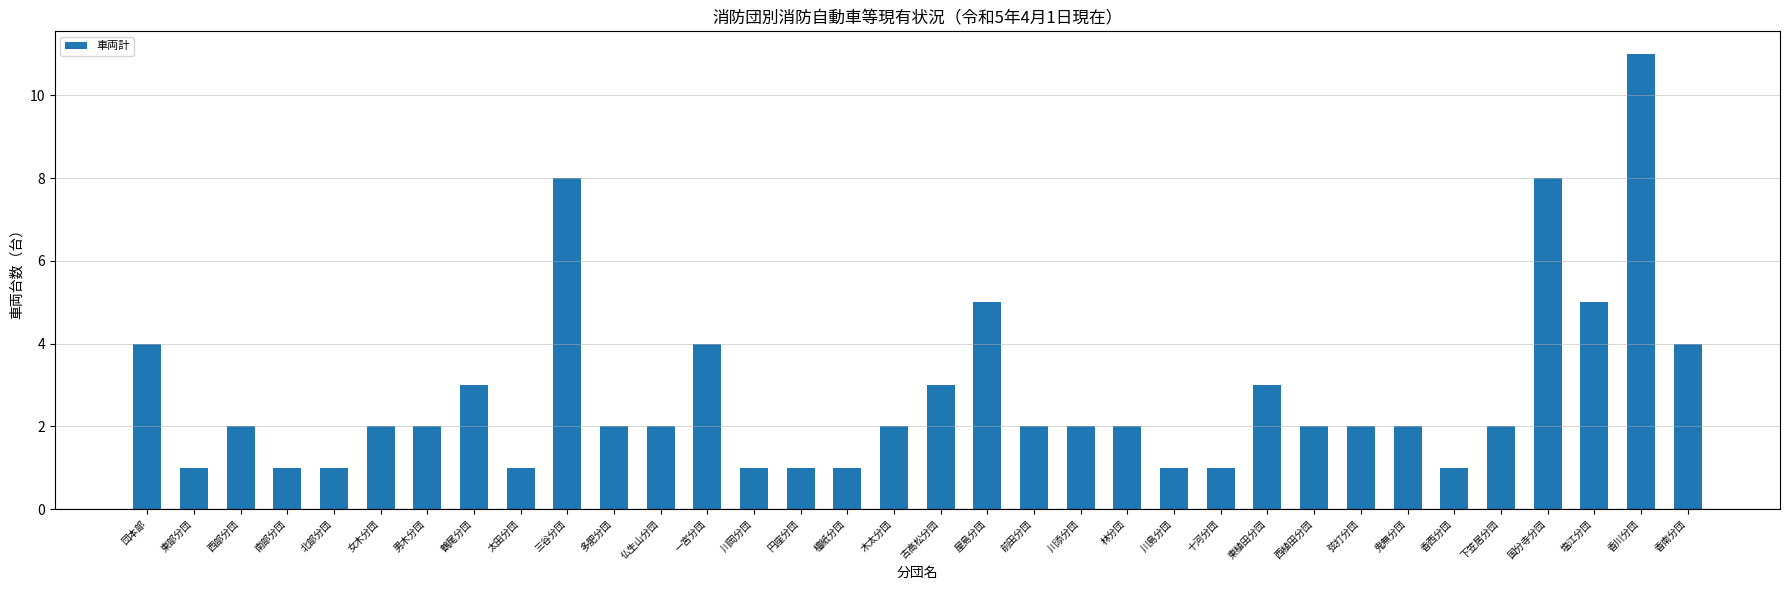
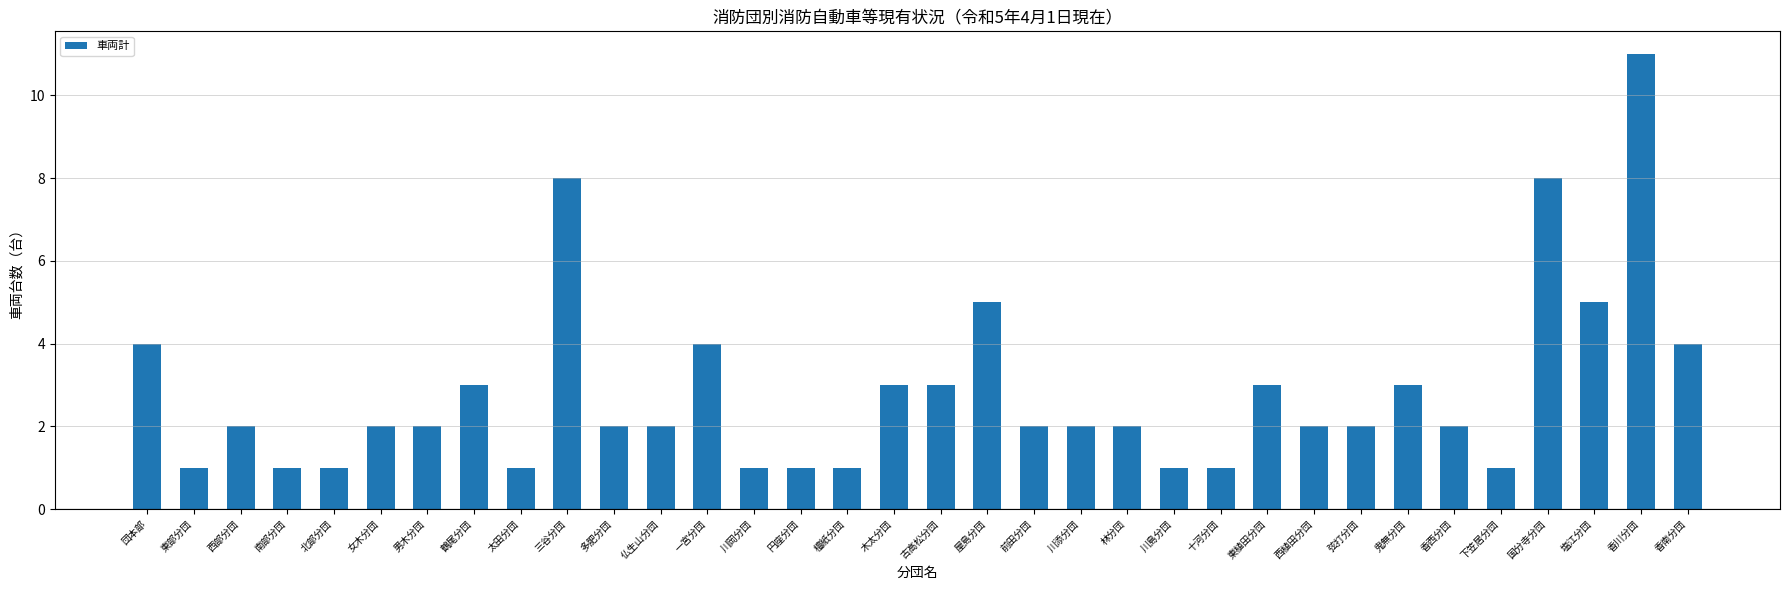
木太分団: 2 -> 3
鬼無分団: 2 -> 3
香西分団: 1 -> 2
下笠居分団: 2 -> 1
